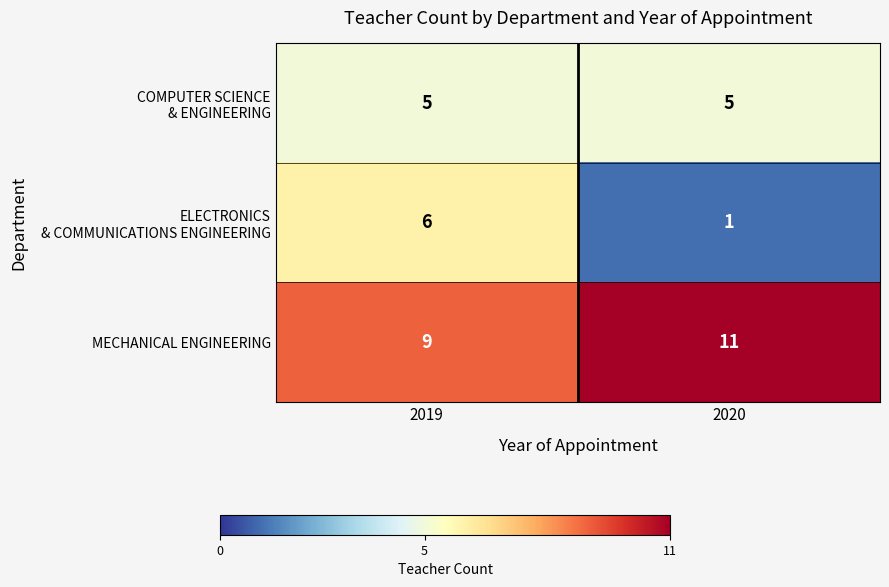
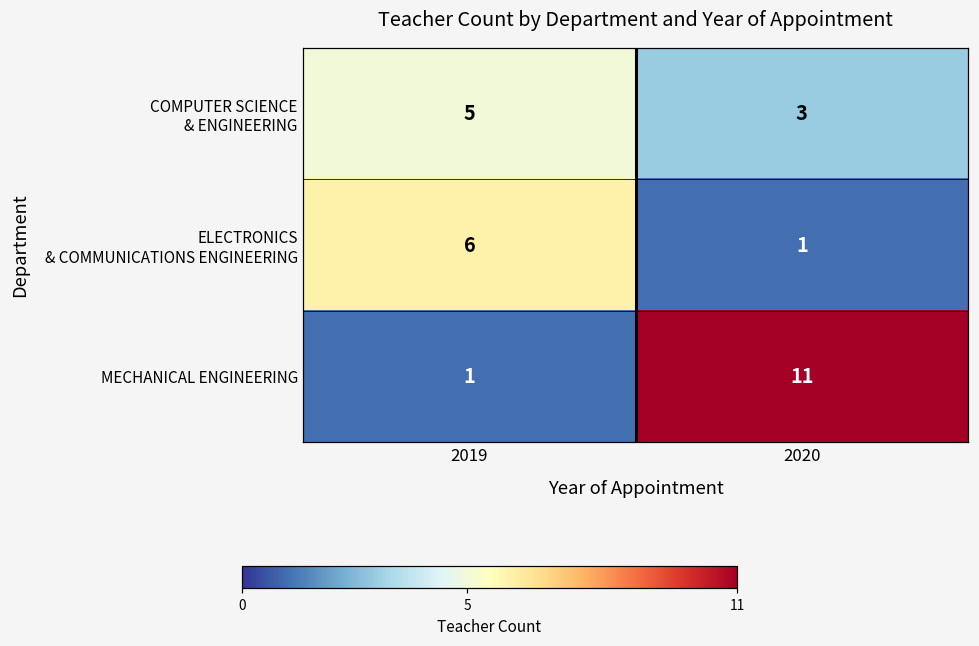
COMPUTER SCIENCE & ENGINEERING, 2020: 5 -> 3
MECHANICAL ENGINEERING, 2019: 9 -> 1
